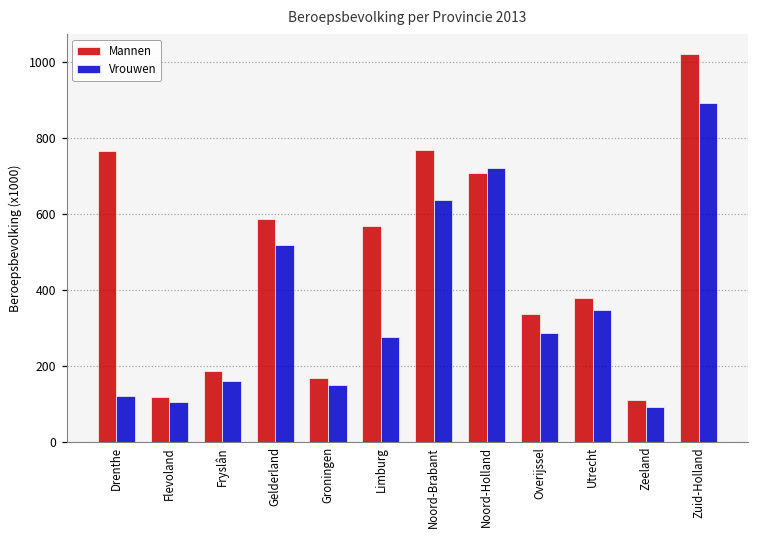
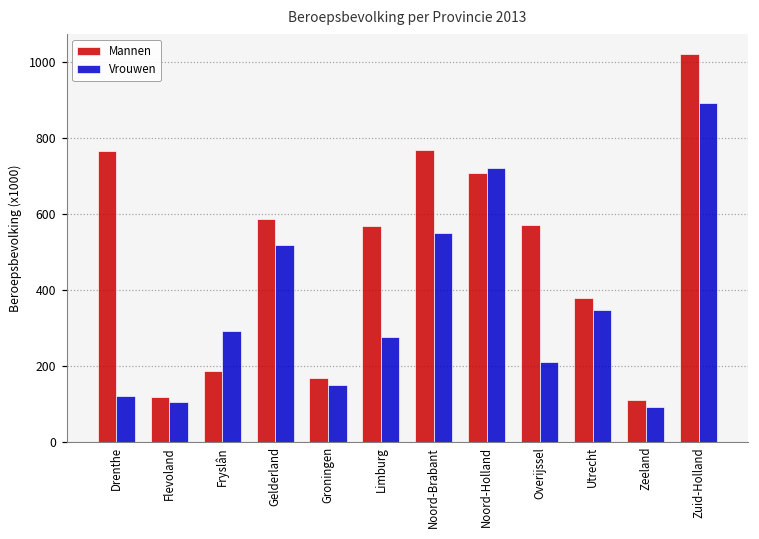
Vrouwen, Fryslân: 160 -> 290
Vrouwen, Noord-Brabant: 640 -> 550
Mannen, Overijssel: 340 -> 570
Vrouwen, Overijssel: 290 -> 210
